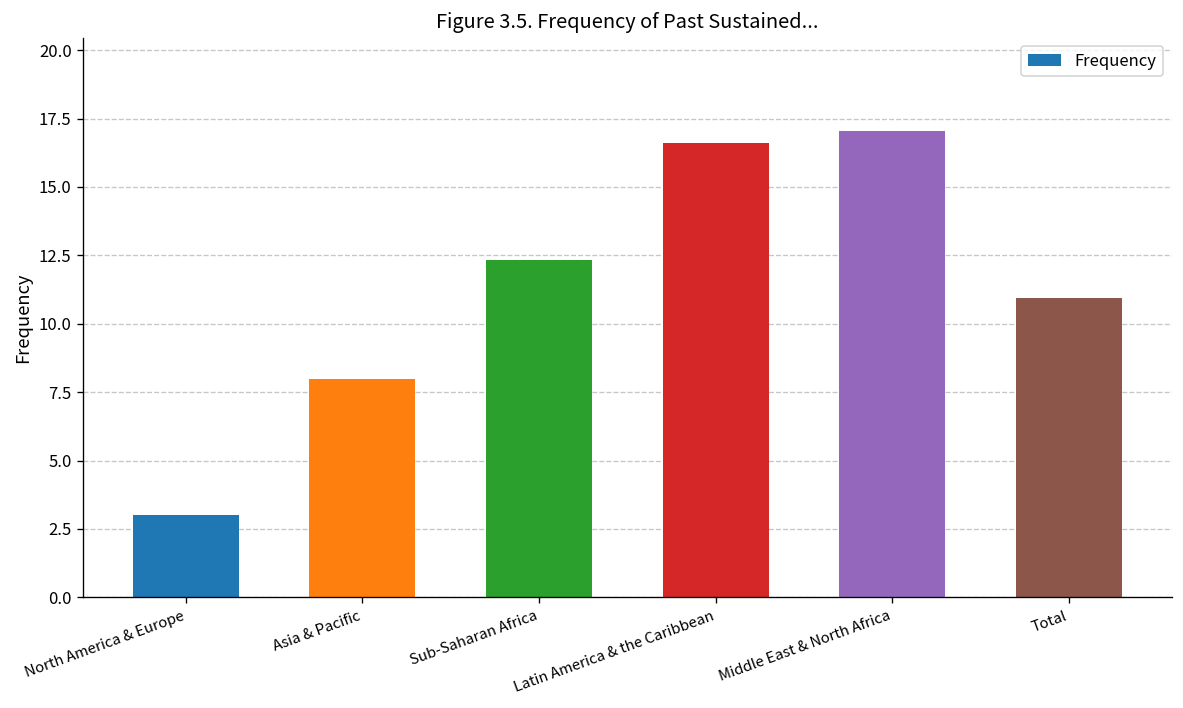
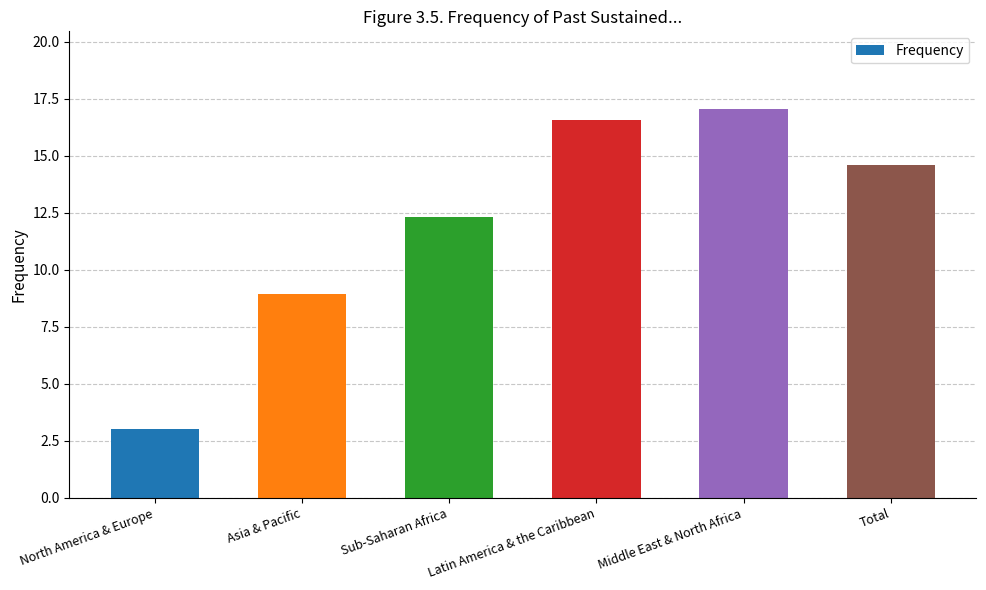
Asia & Pacific: 8.0 -> 8.9
Total: 10.9 -> 14.6
